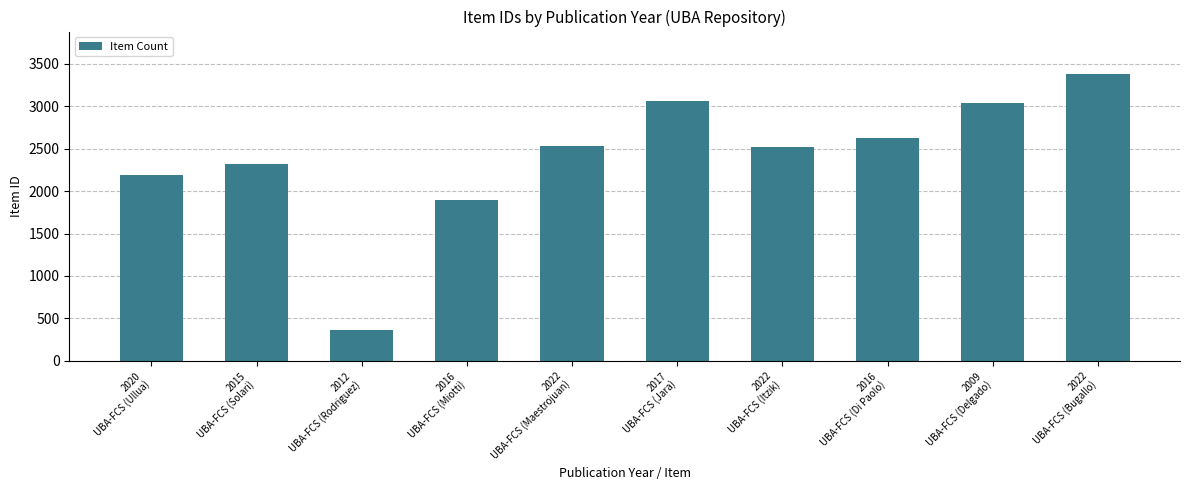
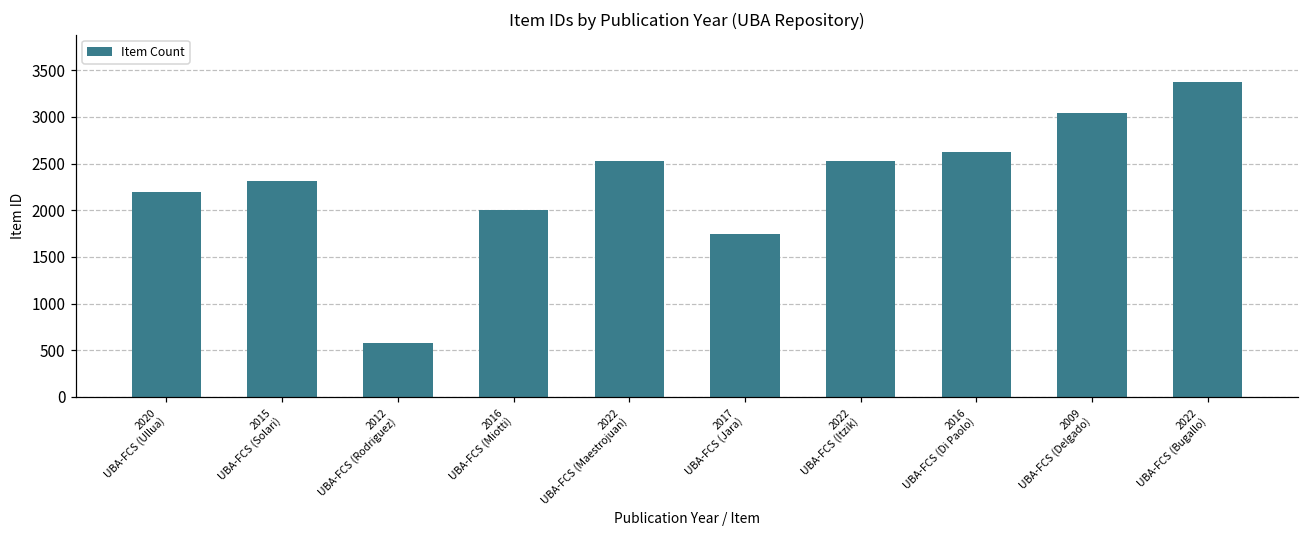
2012 UBA-FCS (Rodriguez): 400 -> 600
2016 UBA-FCS (Miotti): 1900 -> 2000
2017 UBA-FCS (Jara): 3100 -> 1700
